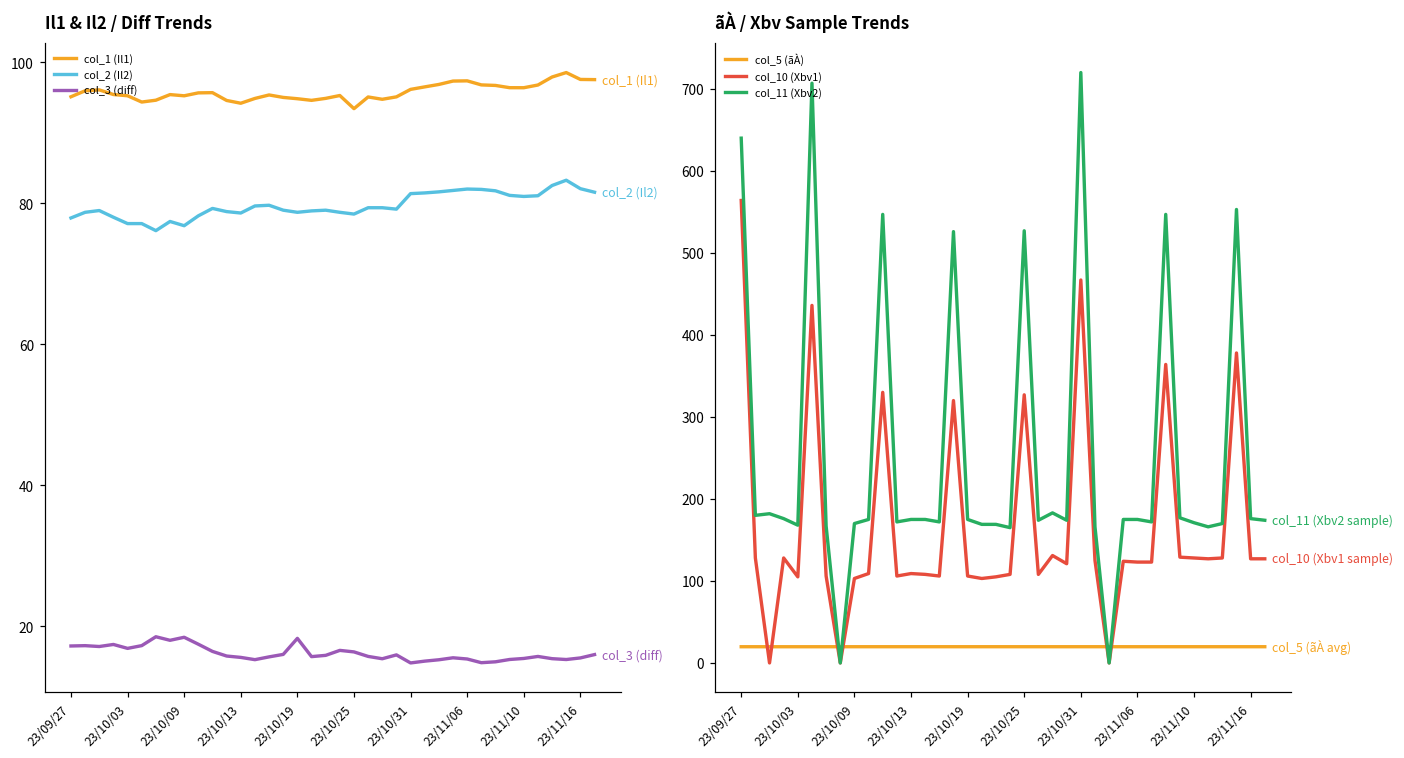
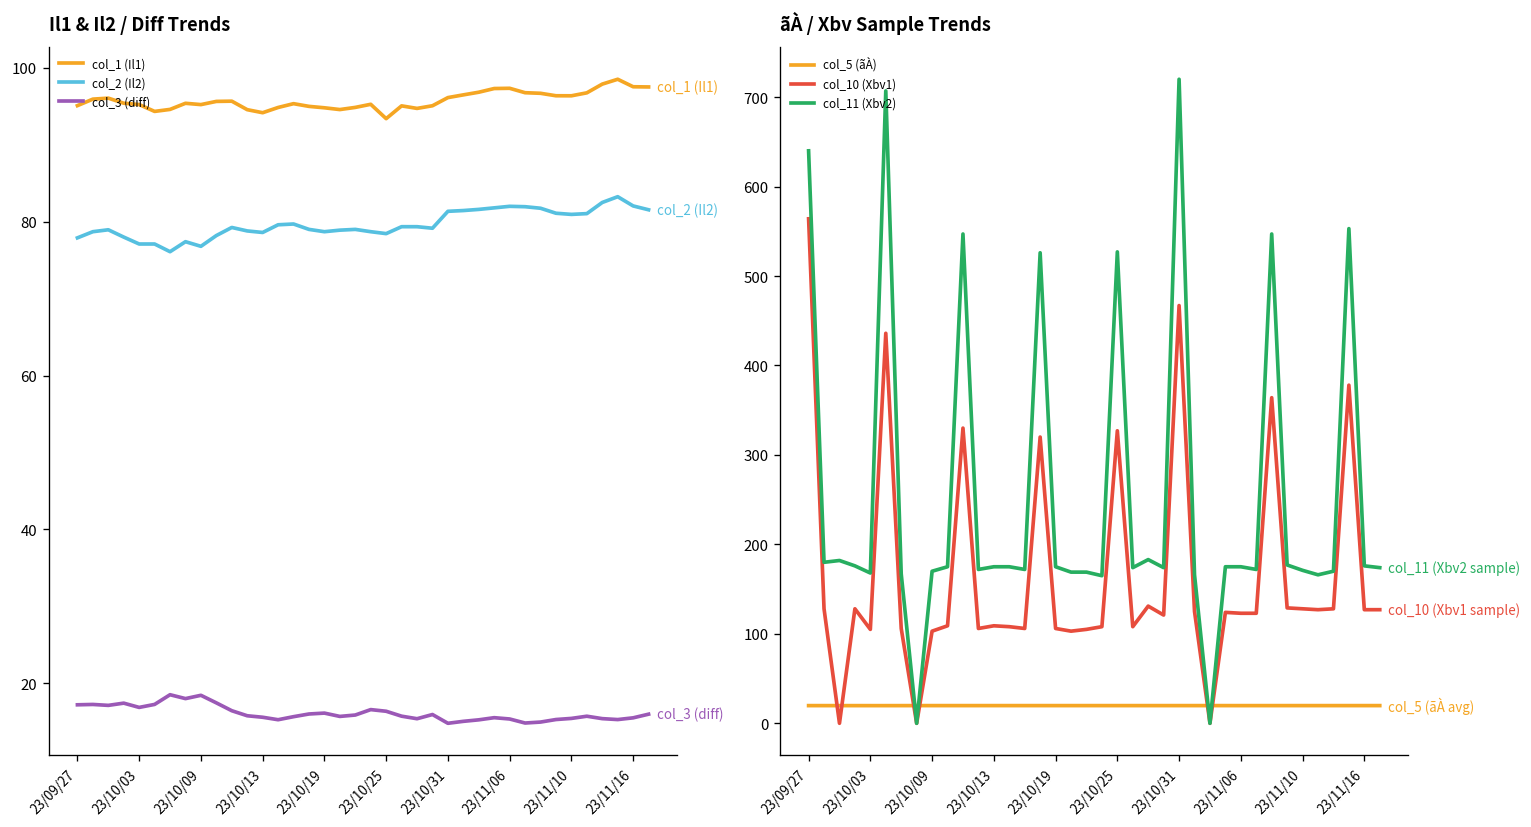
Il1 & Il2 / Diff Trends, col_3 (diff), 23/10/19: 18 -> 16
